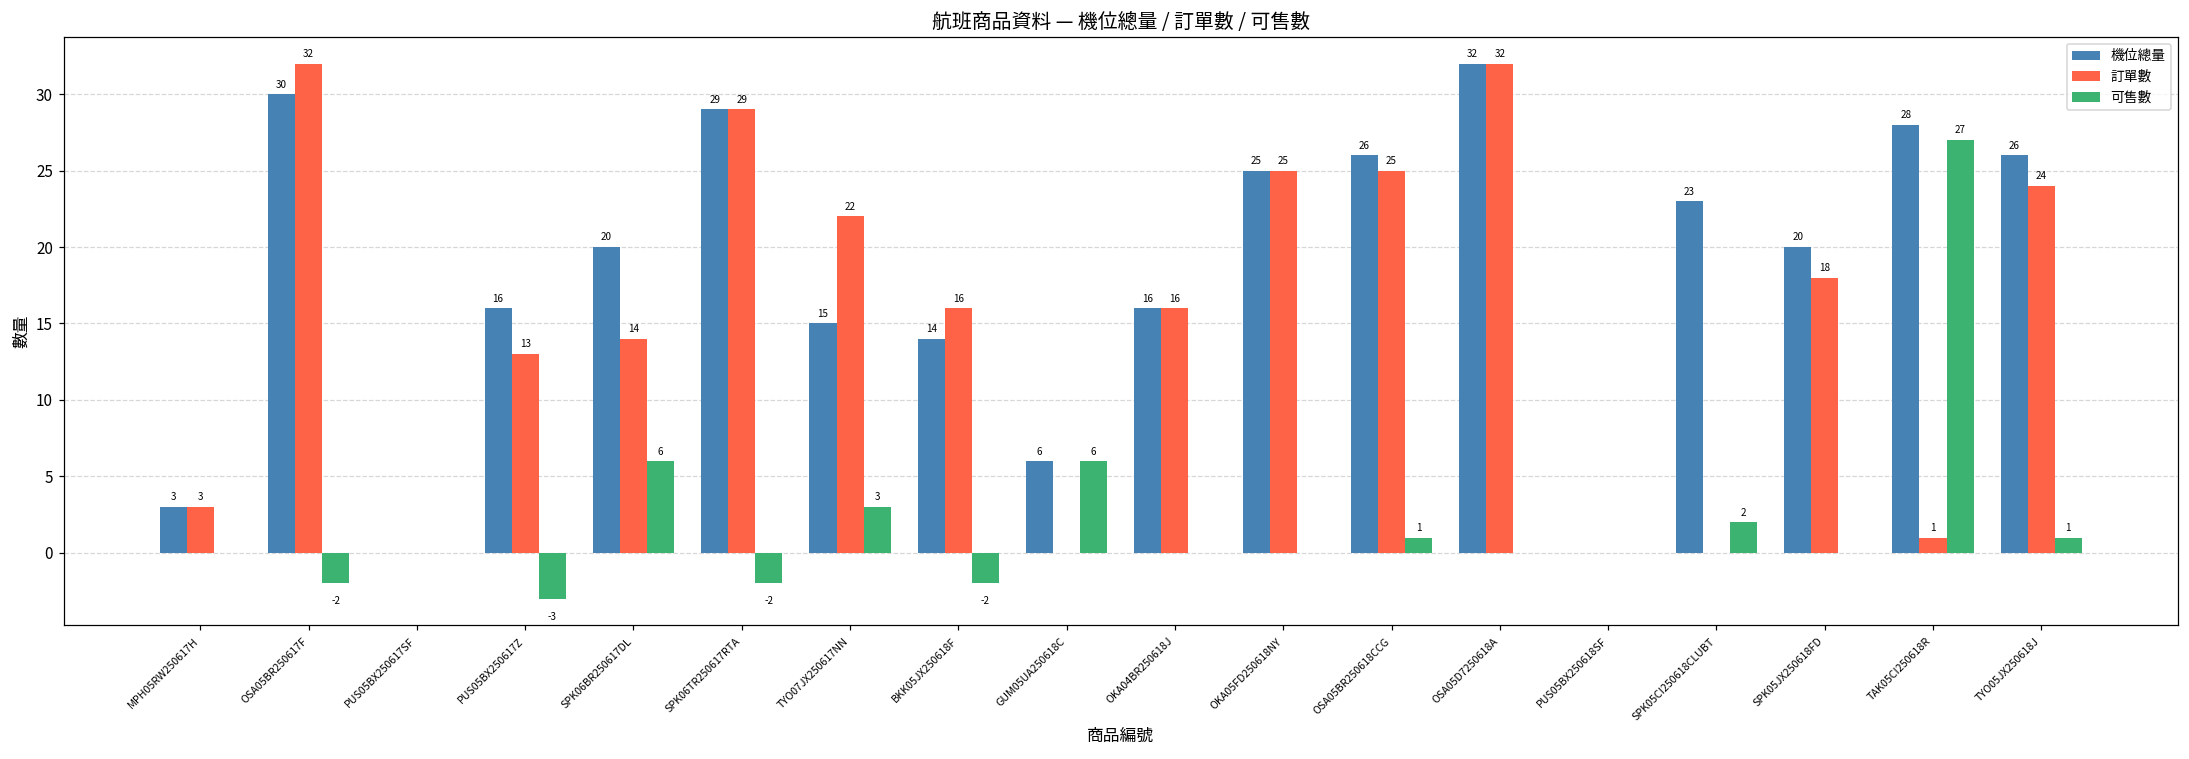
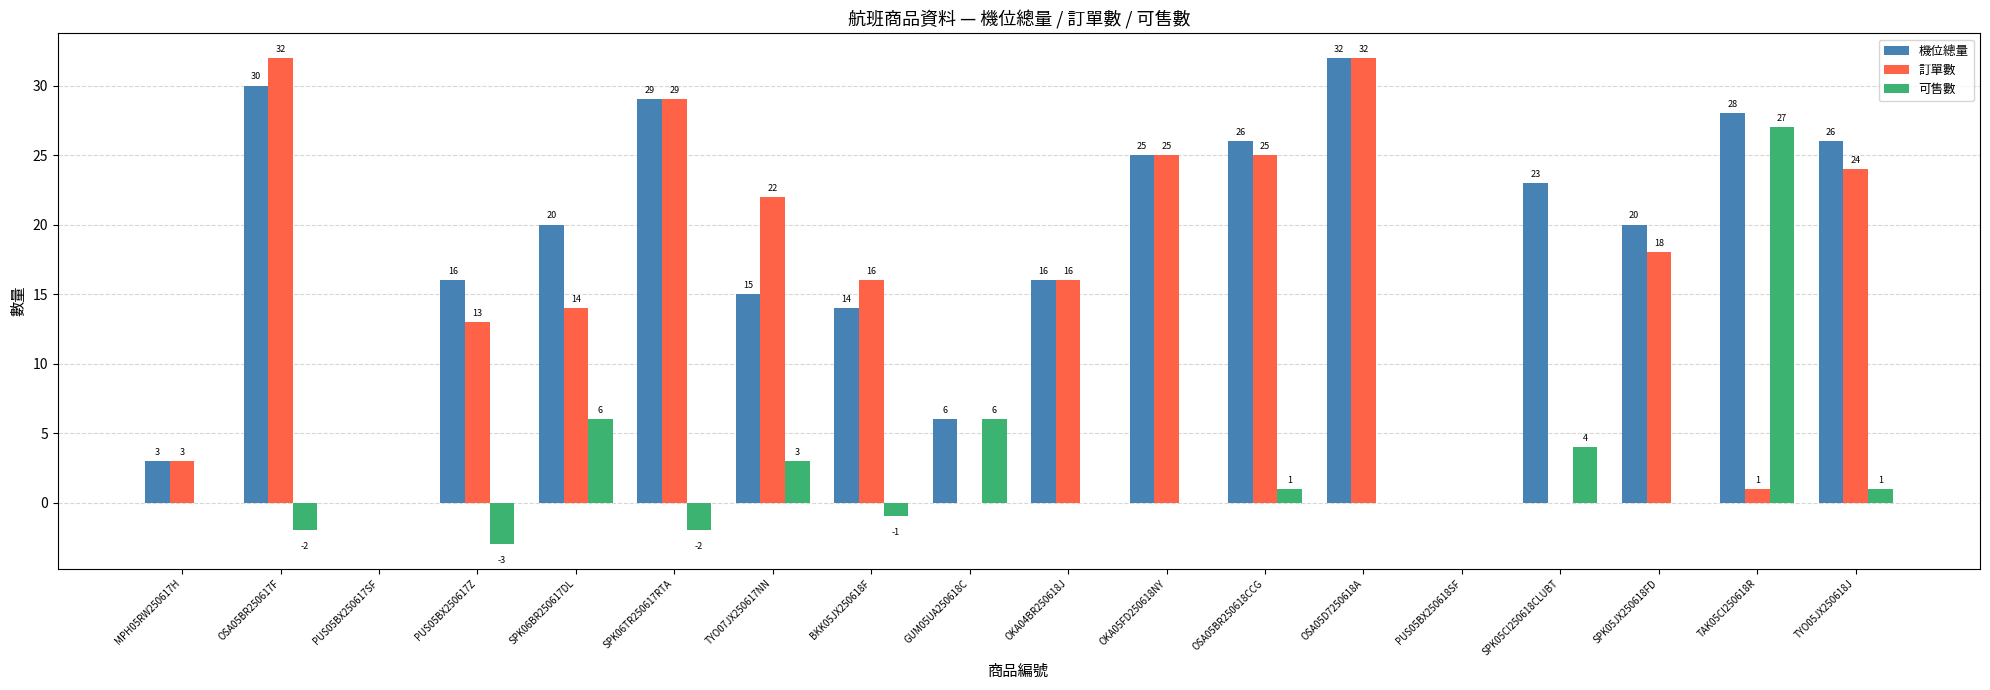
可售數, BKK05JX250618F: -2 -> -1
可售數, SPK05CI250618CLUBT: 2 -> 4
